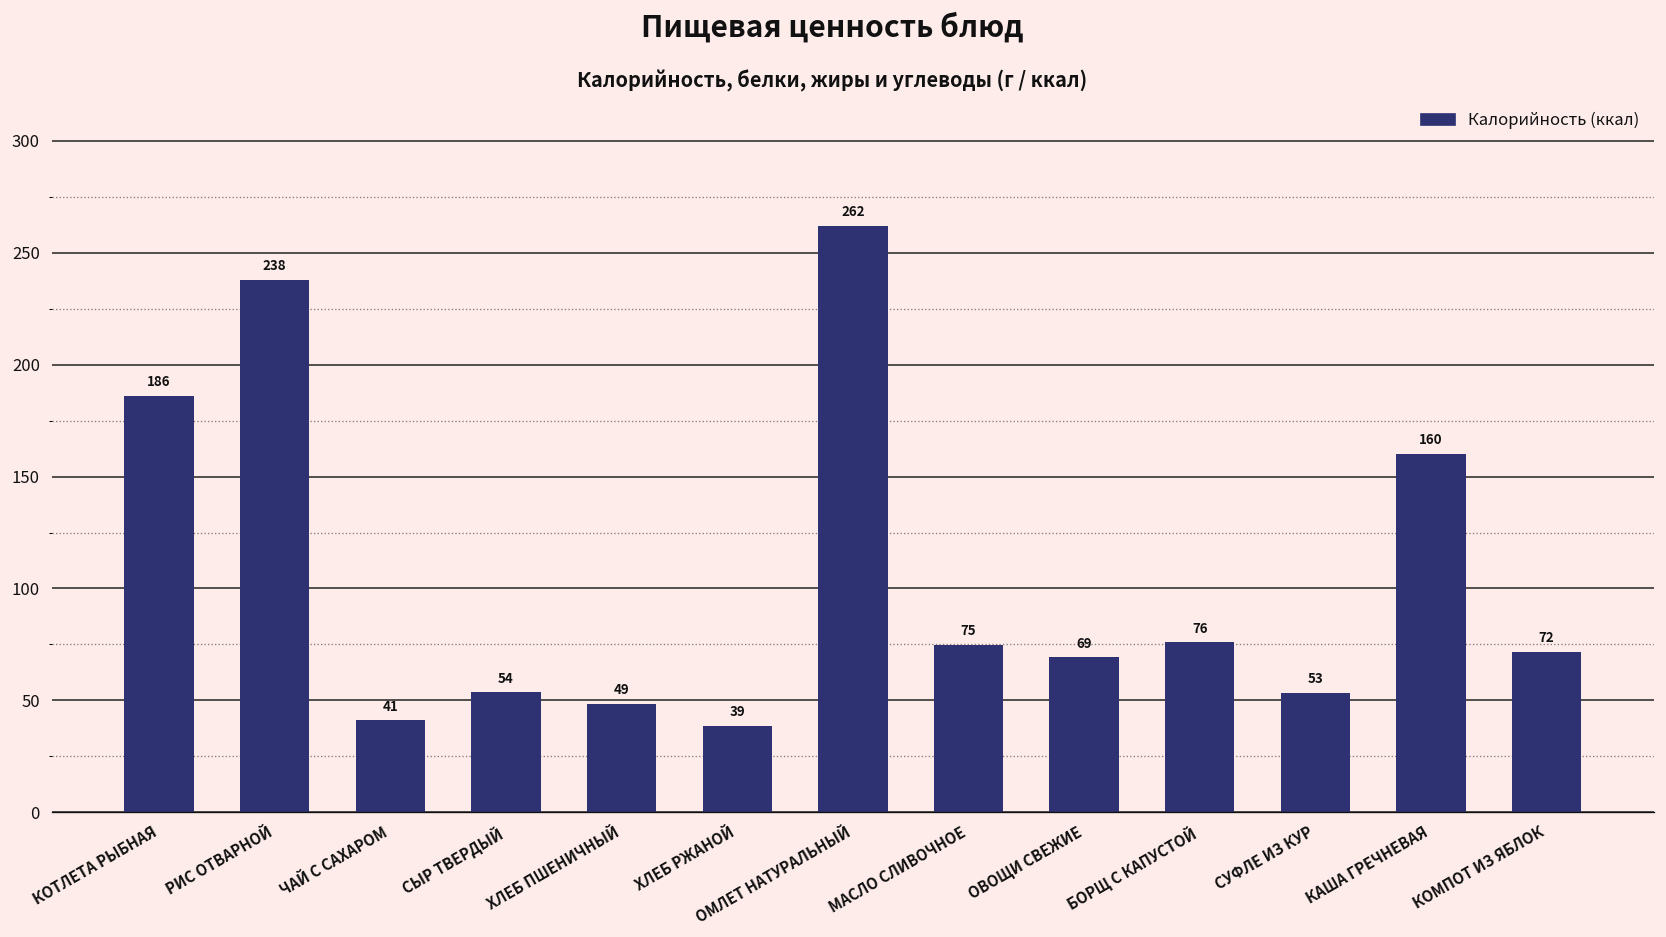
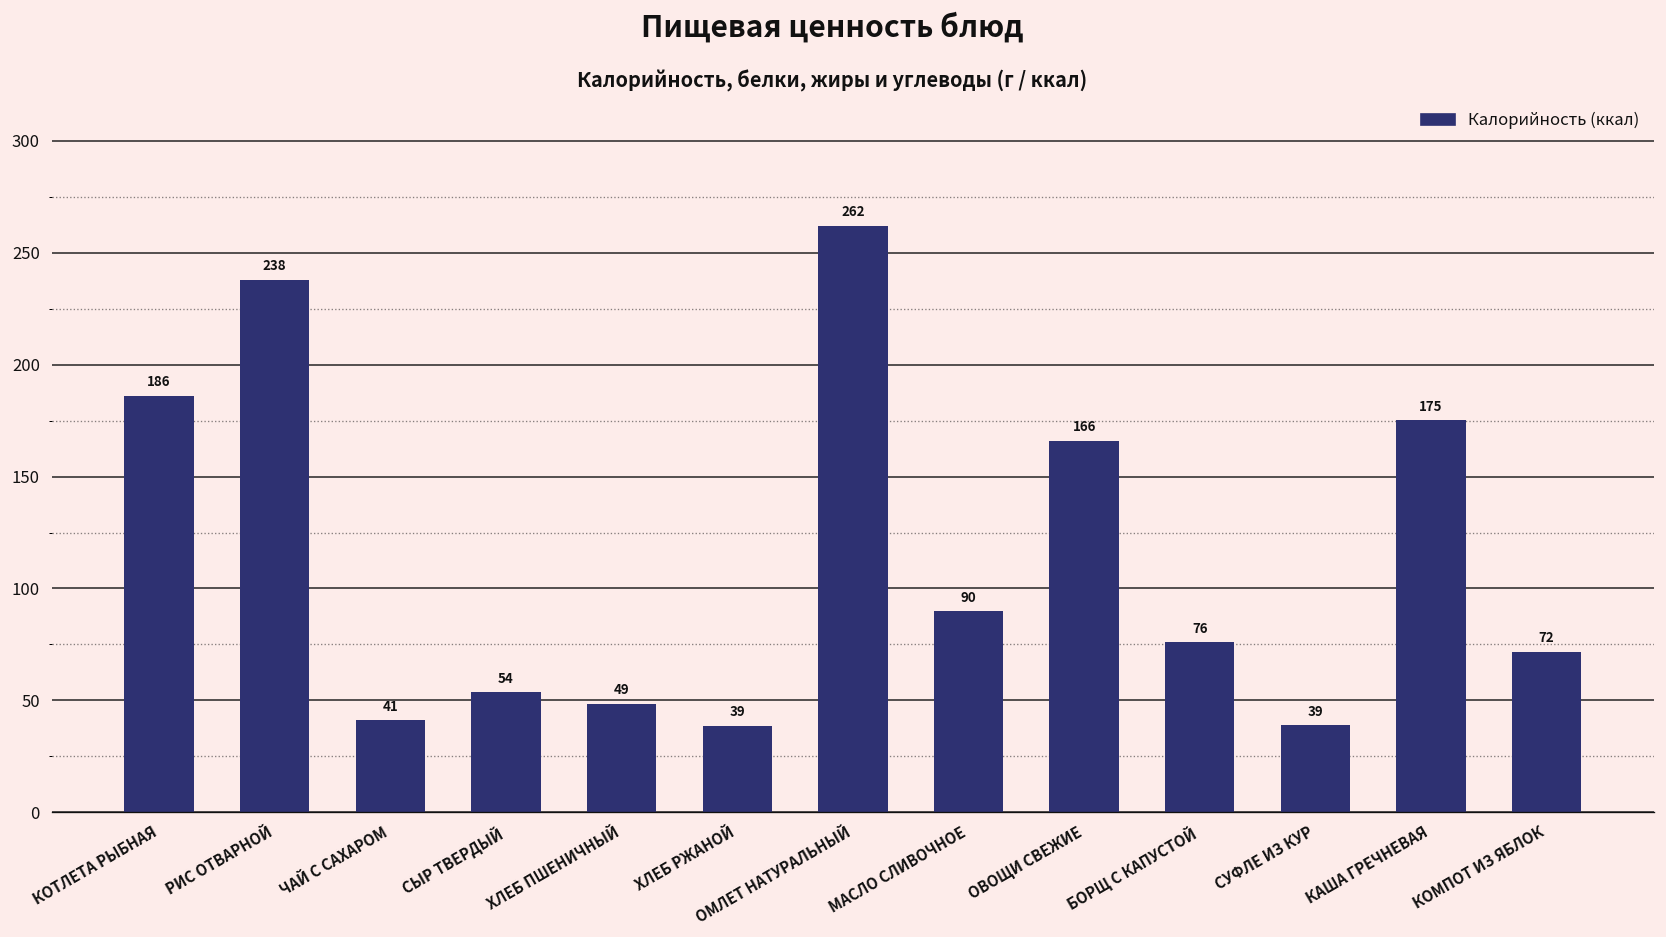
МАСЛО СЛИВОЧНОЕ: 75 -> 90
ОВОЩИ СВЕЖИЕ: 69 -> 166
СУФЛЕ ИЗ КУР: 53 -> 39
КАША ГРЕЧНЕВАЯ: 160 -> 175
